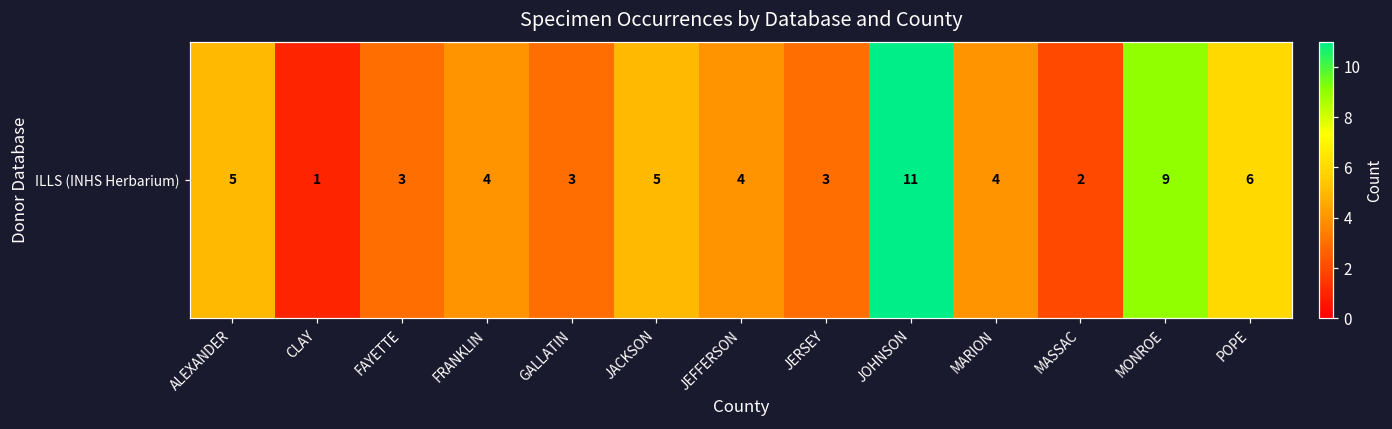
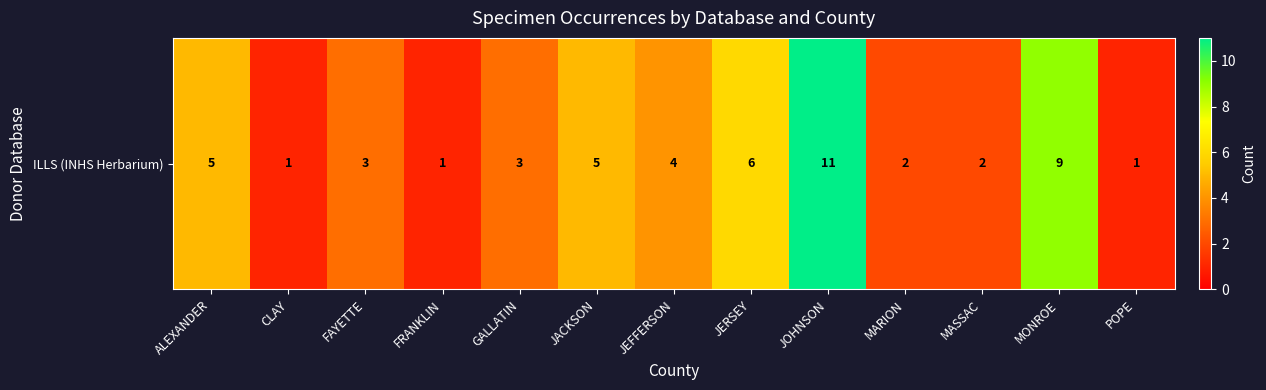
ILLS (INHS Herbarium), FRANKLIN: 4 -> 1
ILLS (INHS Herbarium), JERSEY: 3 -> 6
ILLS (INHS Herbarium), MARION: 4 -> 2
ILLS (INHS Herbarium), POPE: 6 -> 1
